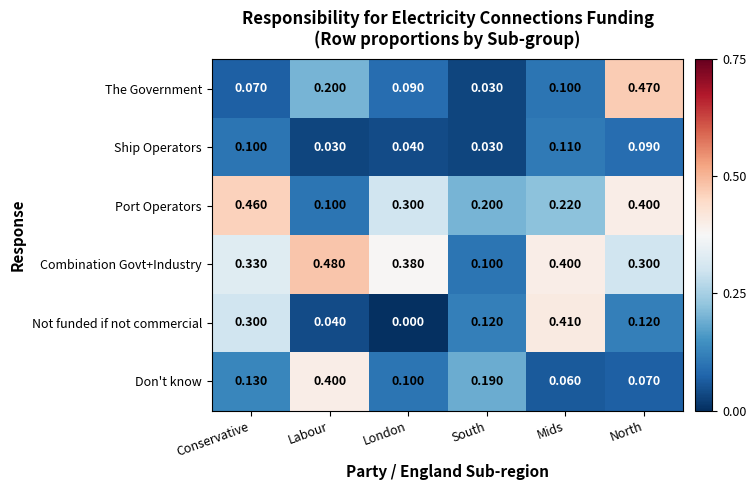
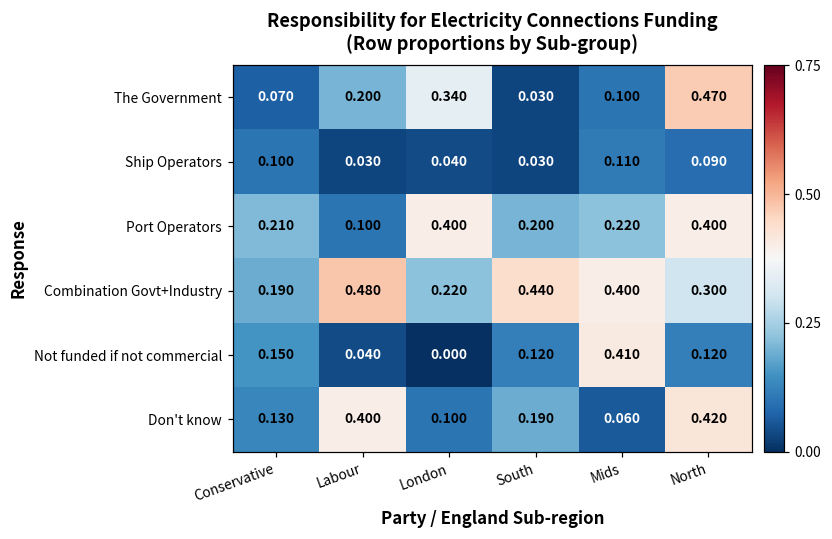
The Government, London: 0.090 -> 0.340
Port Operators, Conservative: 0.460 -> 0.210
Port Operators, London: 0.300 -> 0.400
Combination Govt+Industry, Conservative: 0.330 -> 0.190
Combination Govt+Industry, London: 0.380 -> 0.220
Combination Govt+Industry, South: 0.100 -> 0.440
Not funded if not commercial, Conservative: 0.300 -> 0.150
Don't know, North: 0.070 -> 0.420
